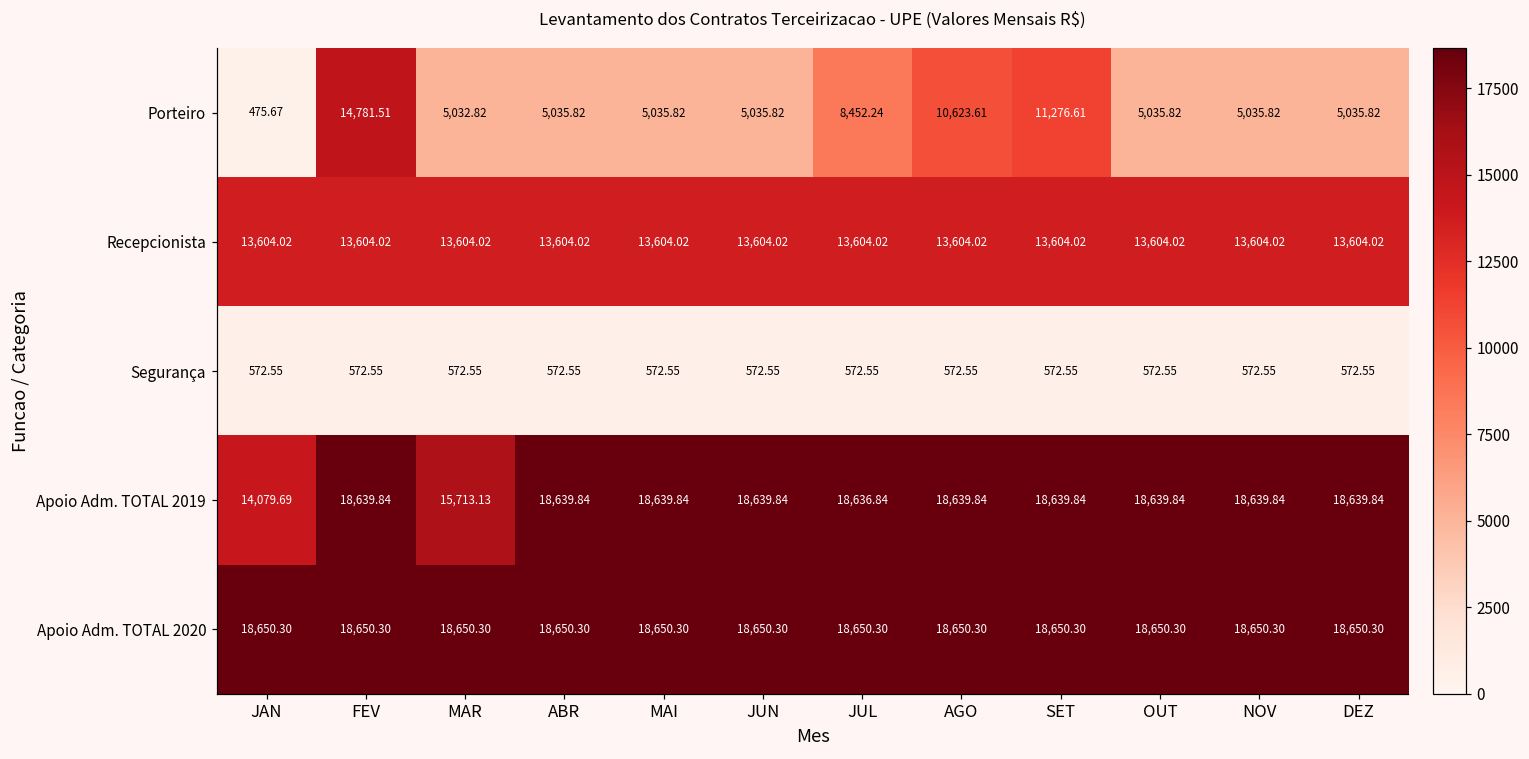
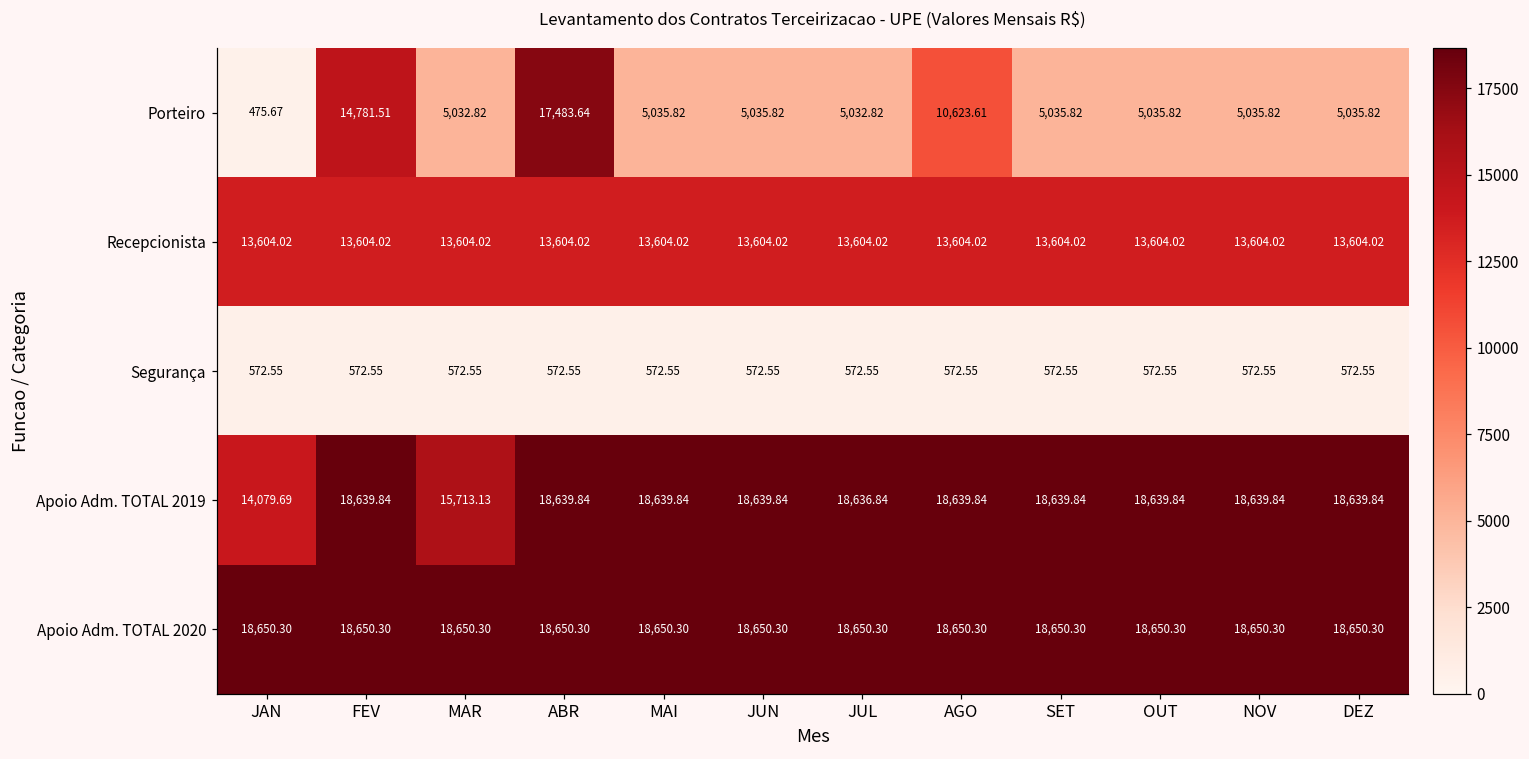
Porteiro, ABR: 5,035.82 -> 17,483.64
Porteiro, JUL: 8,452.24 -> 5,032.82
Porteiro, SET: 11,276.61 -> 5,035.82
